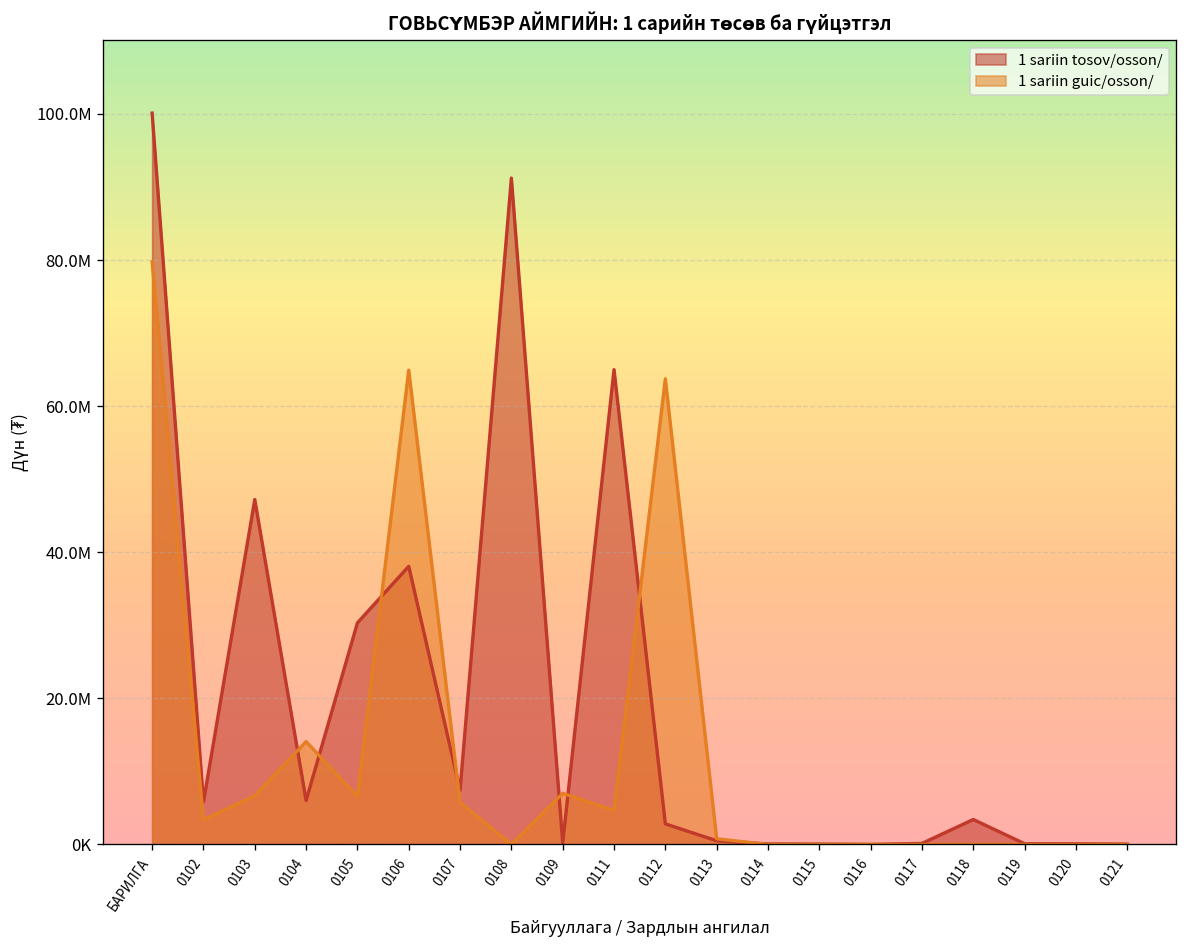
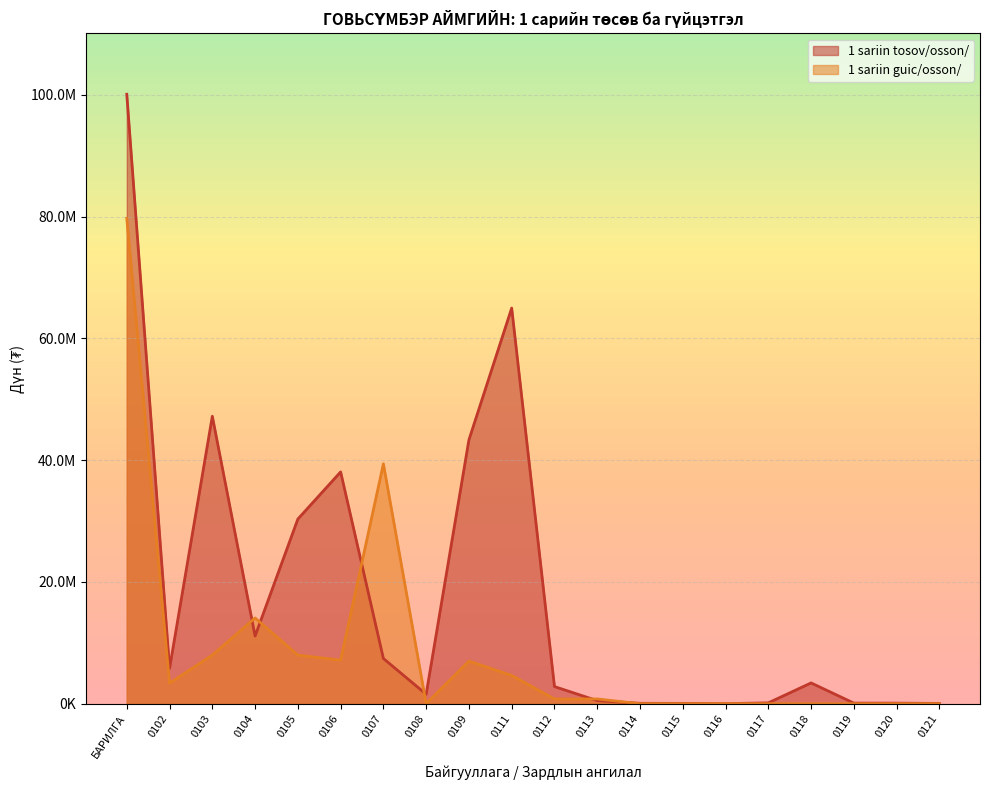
1 sariin guic/osson/, 0103: 7000000 -> 8000000
1 sariin tosov/osson/, 0104: 6000000 -> 11000000
1 sariin guic/osson/, 0105: 7000000 -> 8000000
1 sariin guic/osson/, 0106: 65000000 -> 7000000
1 sariin guic/osson/, 0107: 6000000 -> 39000000
1 sariin tosov/osson/, 0108: 91000000 -> 2000000
1 sariin tosov/osson/, 0109: 0 -> 43000000
1 sariin guic/osson/, 0112: 64000000 -> 1000000
